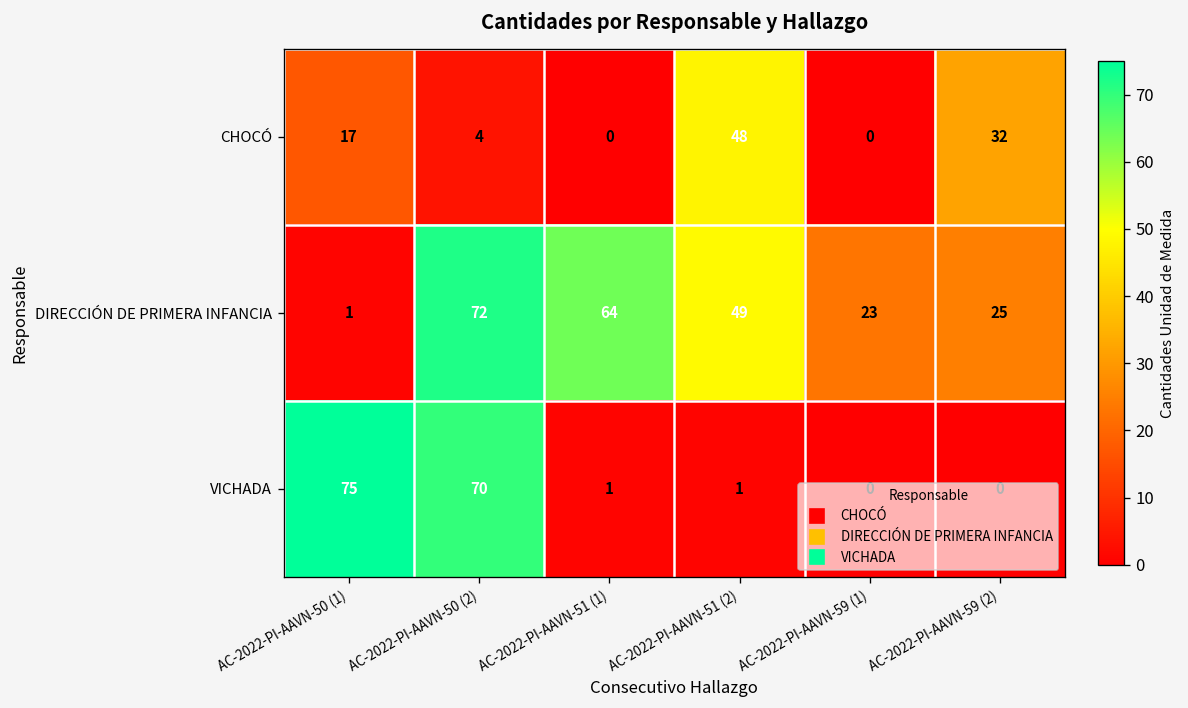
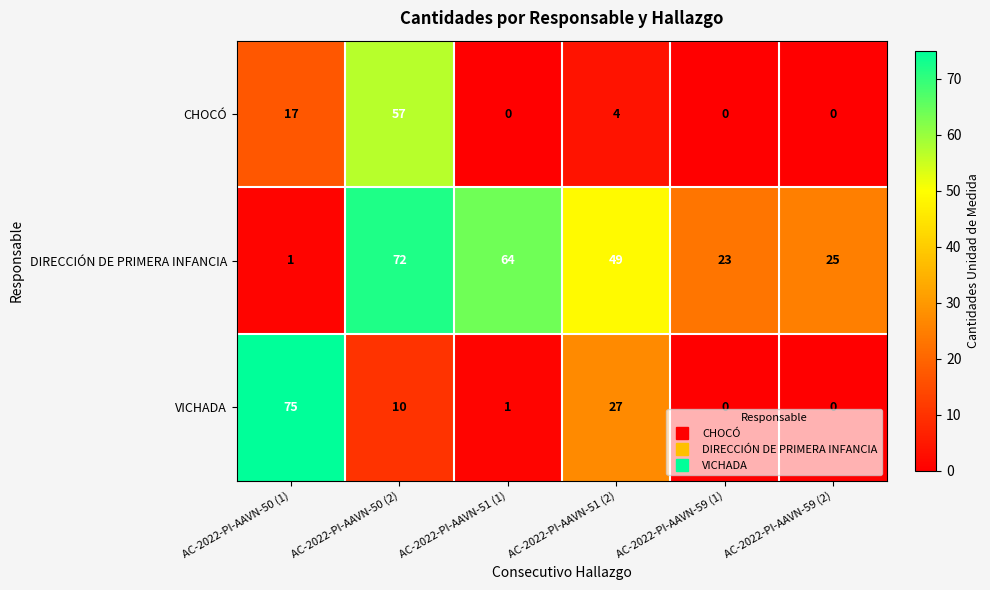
CHOCÓ, AC-2022-PI-AAVN-50 (2): 4 -> 57
CHOCÓ, AC-2022-PI-AAVN-51 (2): 48 -> 4
CHOCÓ, AC-2022-PI-AAVN-59 (2): 32 -> 0
VICHADA, AC-2022-PI-AAVN-50 (2): 70 -> 10
VICHADA, AC-2022-PI-AAVN-51 (2): 1 -> 27
